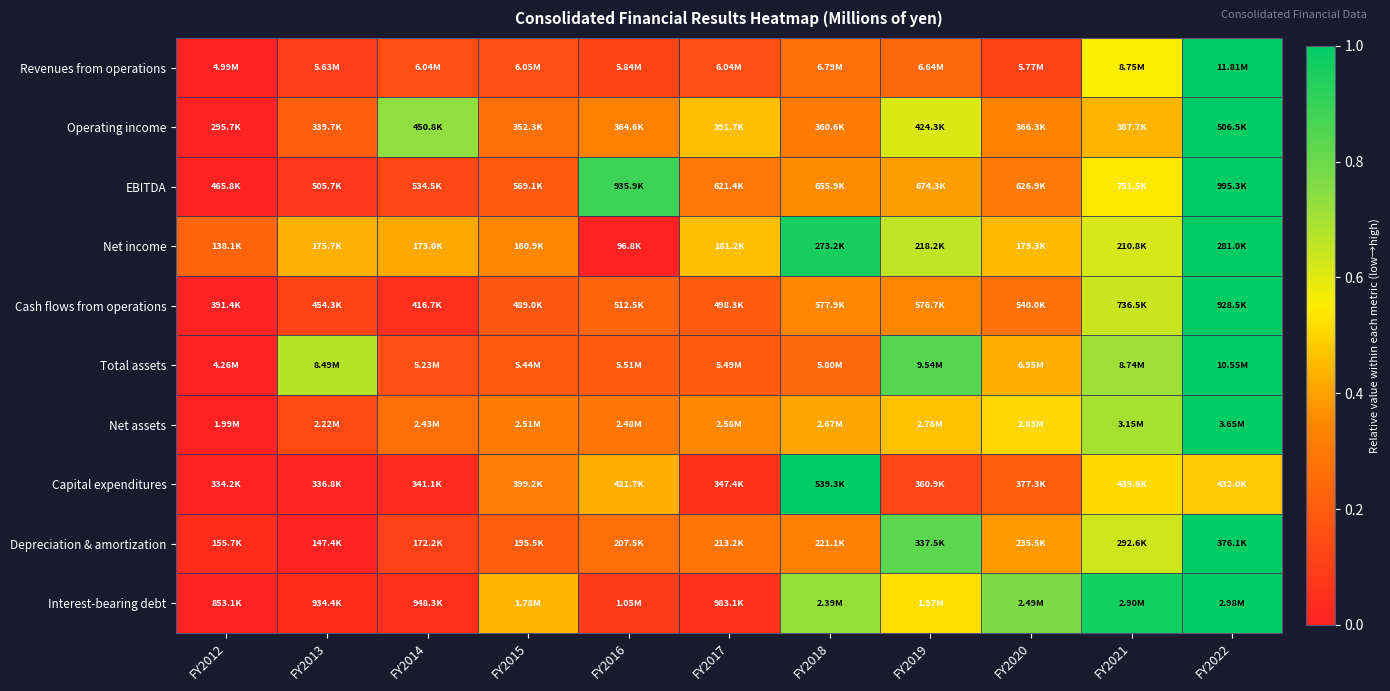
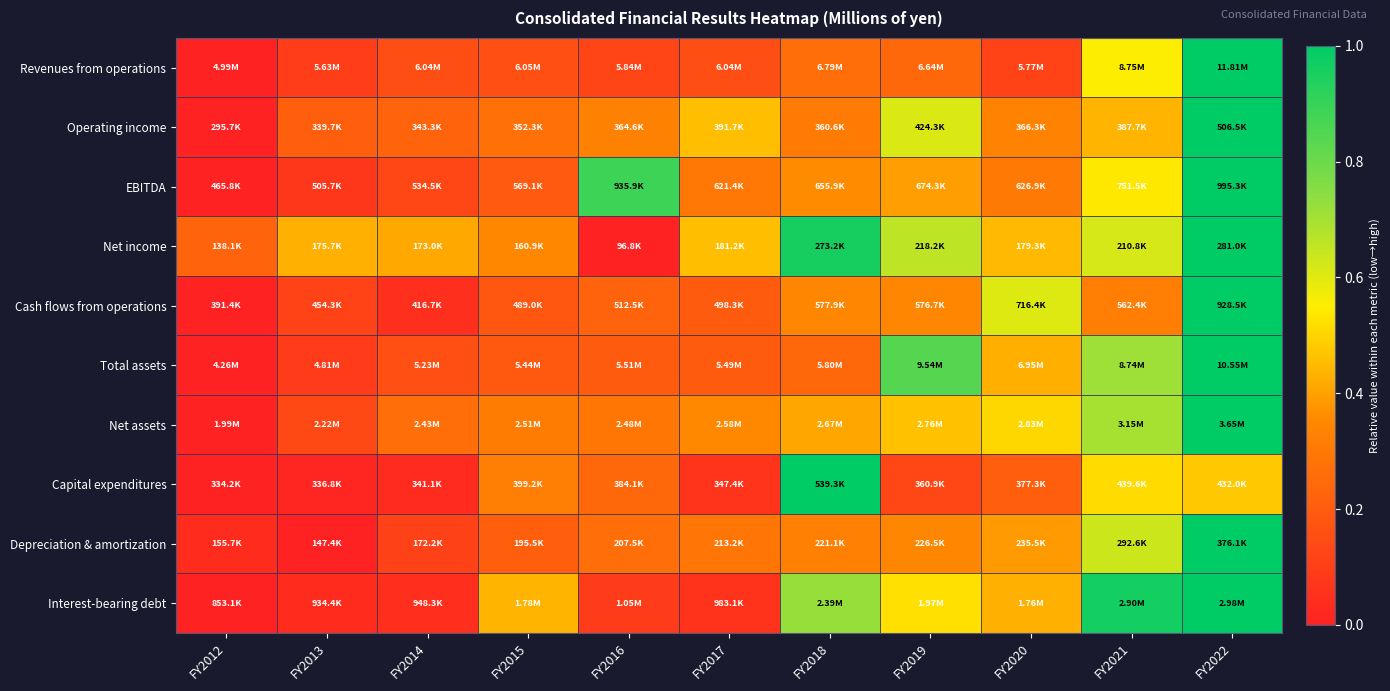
Operating income, FY2014: 450.8K -> 343.3K
Cash flows from operations, FY2020: 540.0K -> 716.4K
Cash flows from operations, FY2021: 736.5K -> 562.4K
Total assets, FY2013: 8.49M -> 4.81M
Capital expenditures, FY2016: 421.7K -> 384.1K
Depreciation & amortization, FY2019: 337.5K -> 226.5K
Interest-bearing debt, FY2020: 2.49M -> 1.76M
